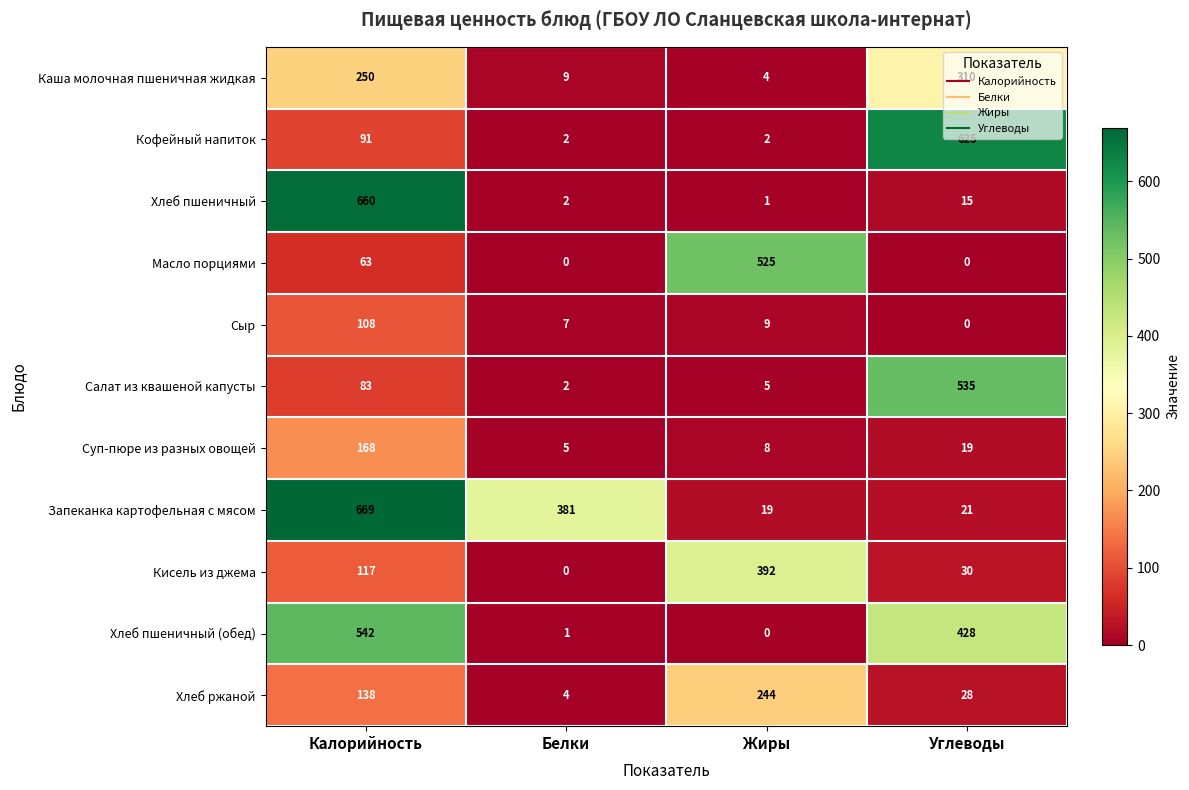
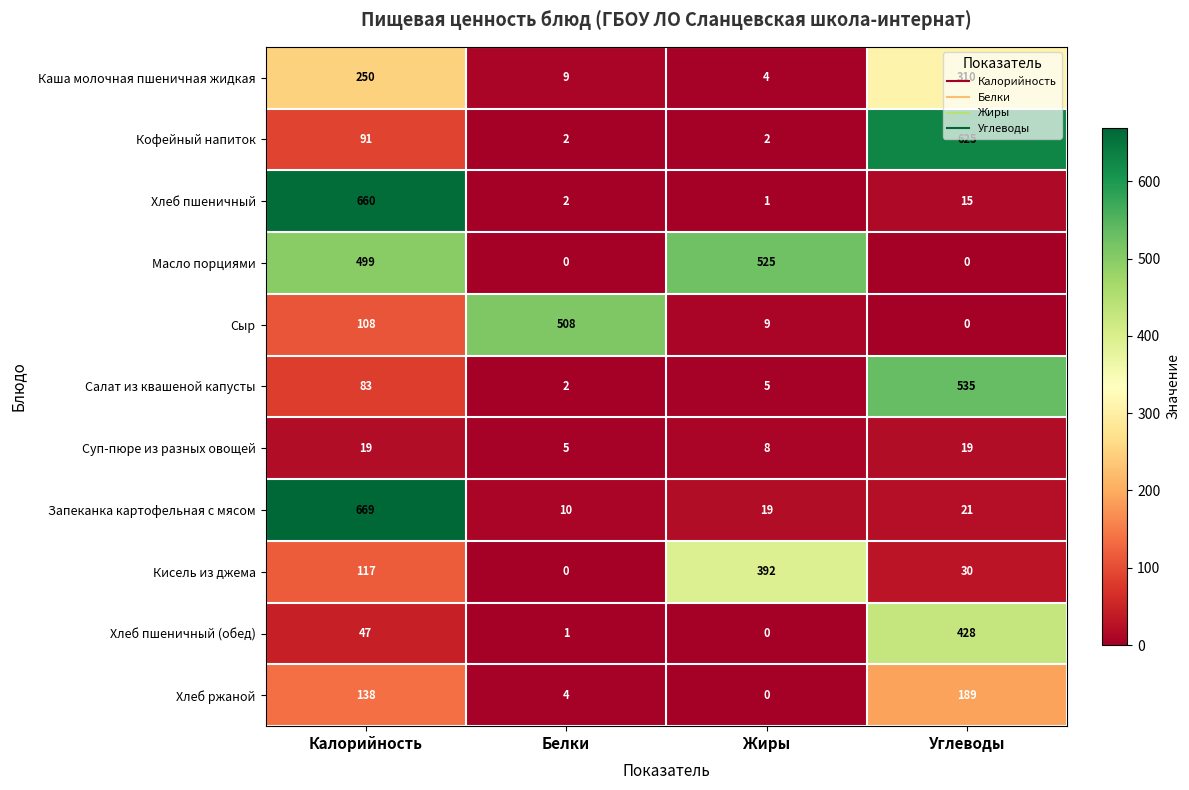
Масло порциями, Калорийность: 63 -> 499
Сыр, Белки: 7 -> 508
Суп-пюре из разных овощей, Калорийность: 168 -> 19
Запеканка картофельная с мясом, Белки: 381 -> 10
Хлеб пшеничный (обед), Калорийность: 542 -> 47
Хлеб ржаной, Жиры: 244 -> 0
Хлеб ржаной, Углеводы: 28 -> 189
